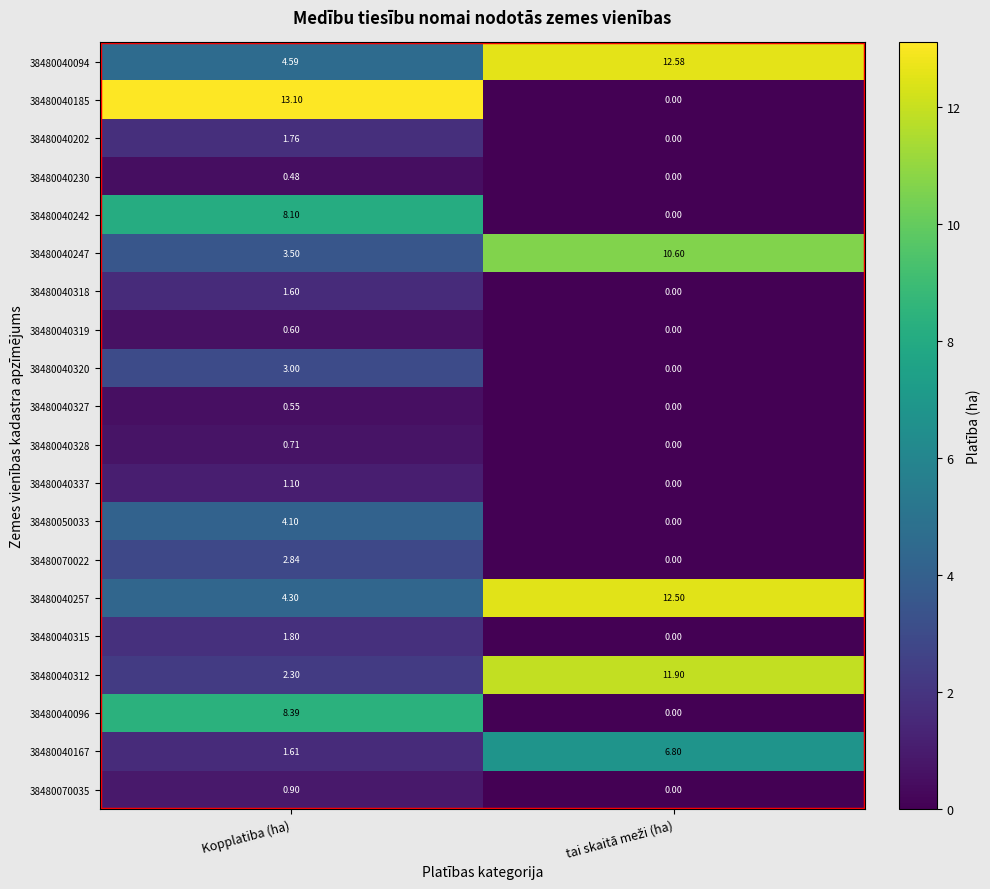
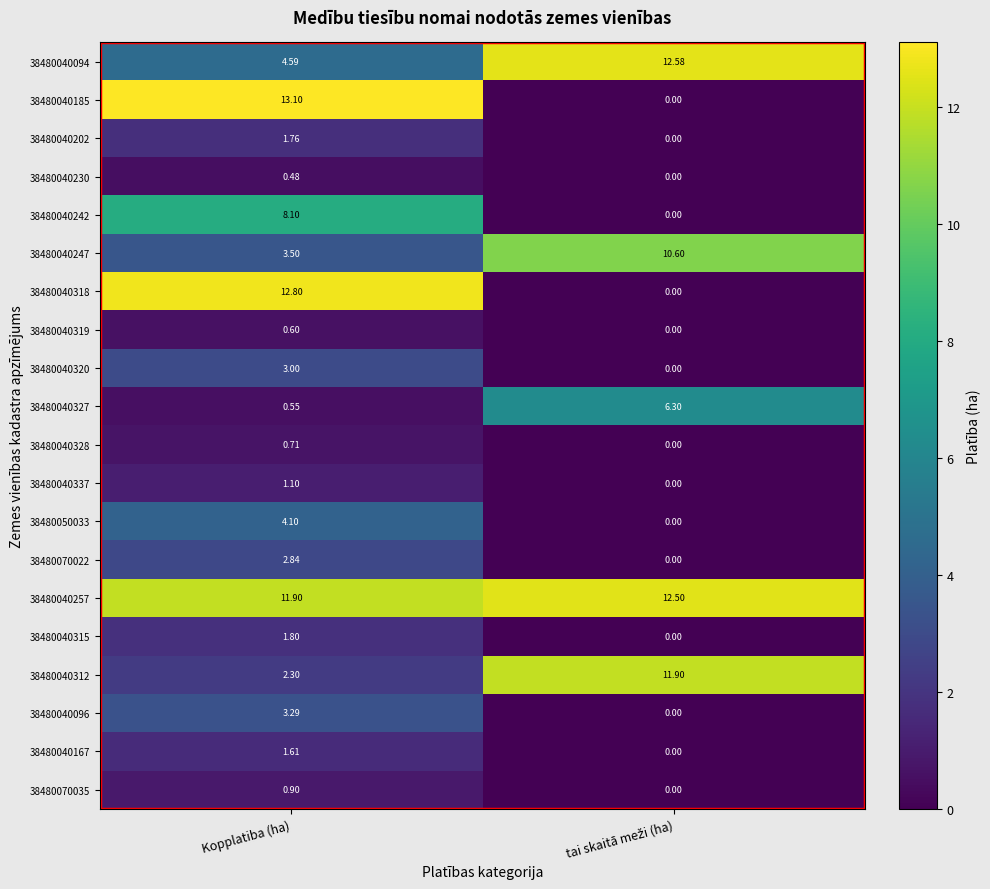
38480040318, Kopplatiba (ha): 1.60 -> 12.80
38480040327, tai skaitā meži (ha): 0.00 -> 6.30
38480040257, Kopplatiba (ha): 4.30 -> 11.90
38480040096, Kopplatiba (ha): 8.39 -> 3.29
38480040167, tai skaitā meži (ha): 6.80 -> 0.00
